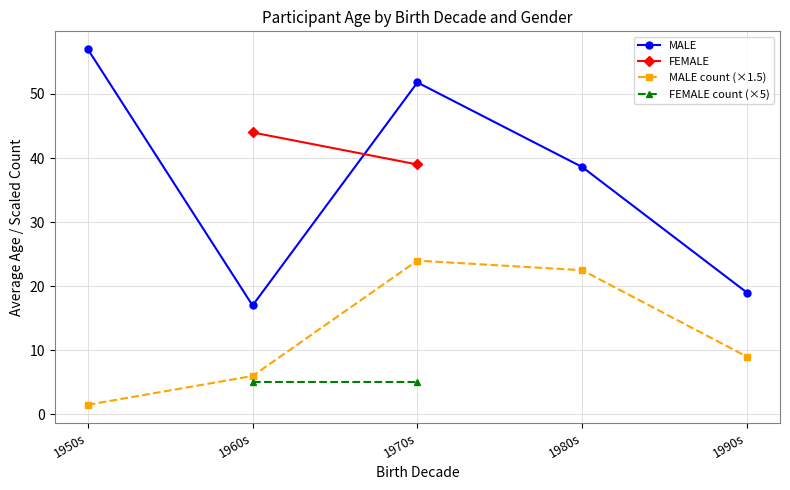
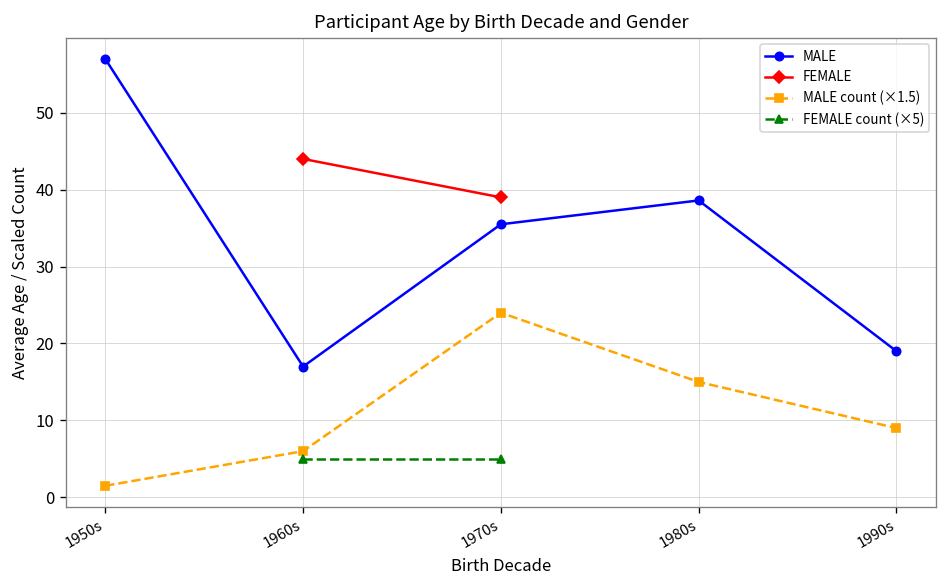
MALE, 1970s: 52 -> 36
MALE count (×1.5), 1980s: 23 -> 15
